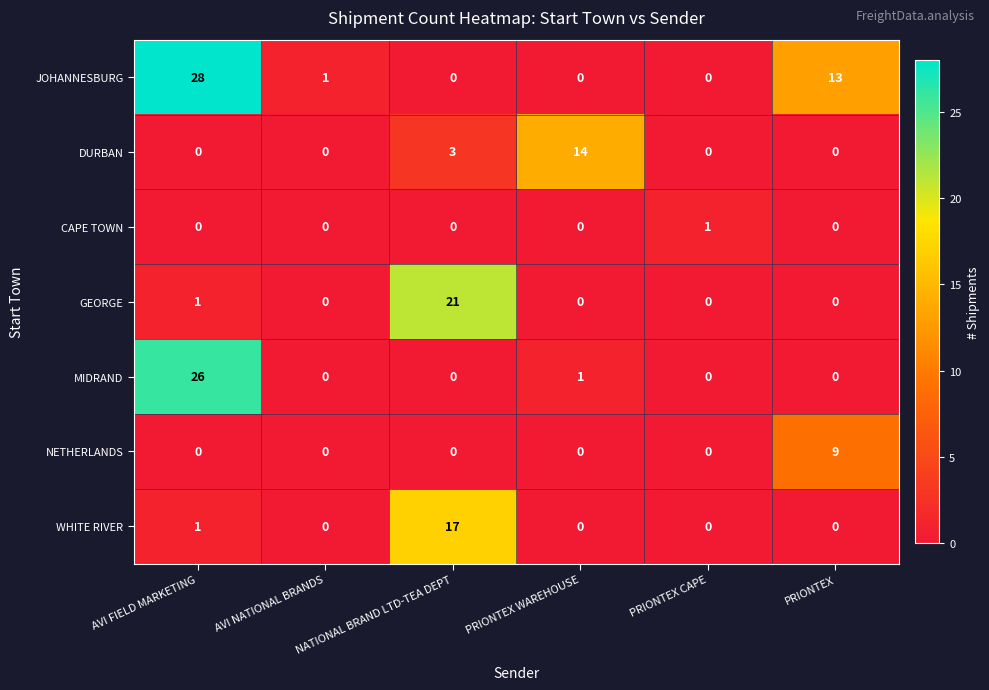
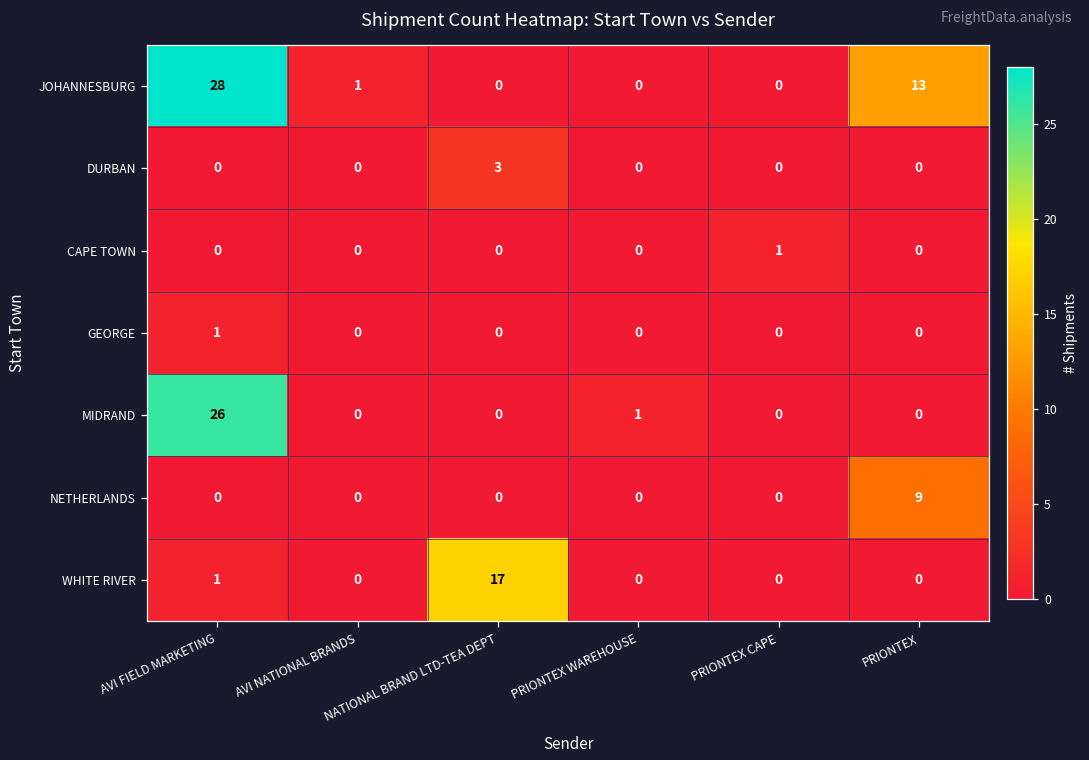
DURBAN, PRIONTEX WAREHOUSE: 14 -> 0
GEORGE, NATIONAL BRAND LTD-TEA DEPT: 21 -> 0
